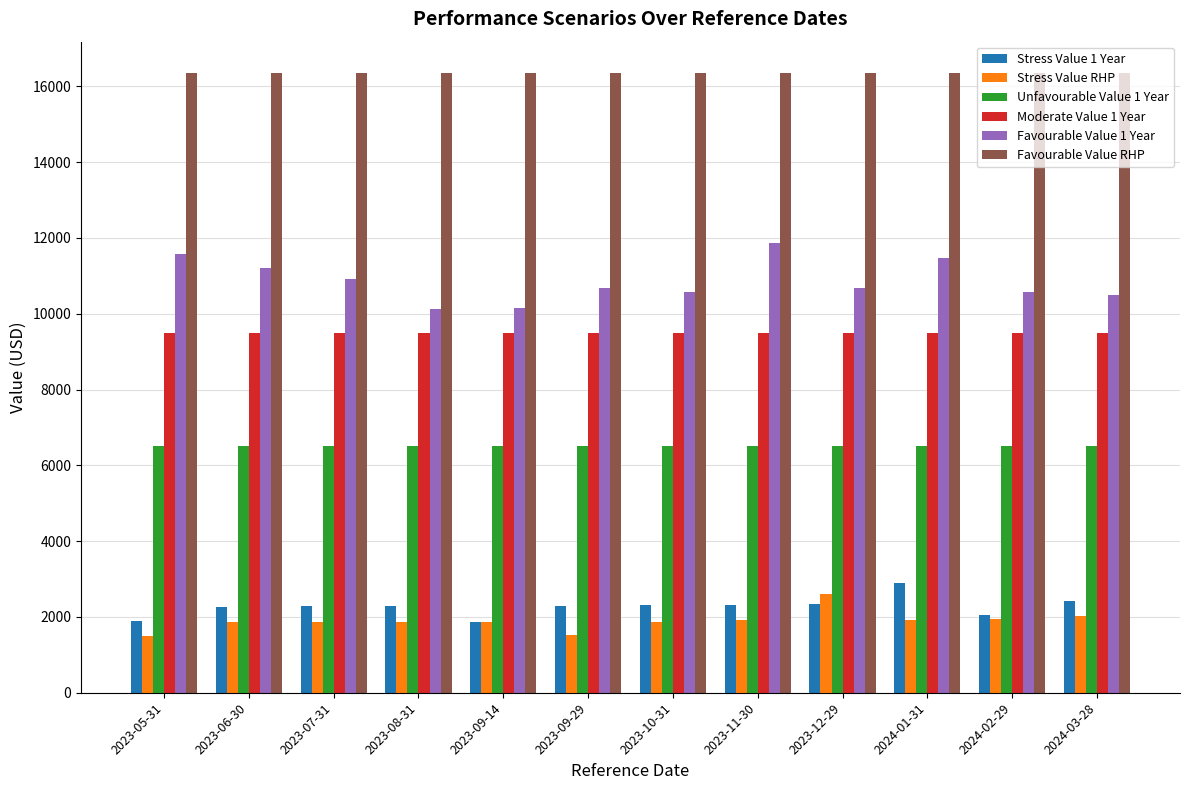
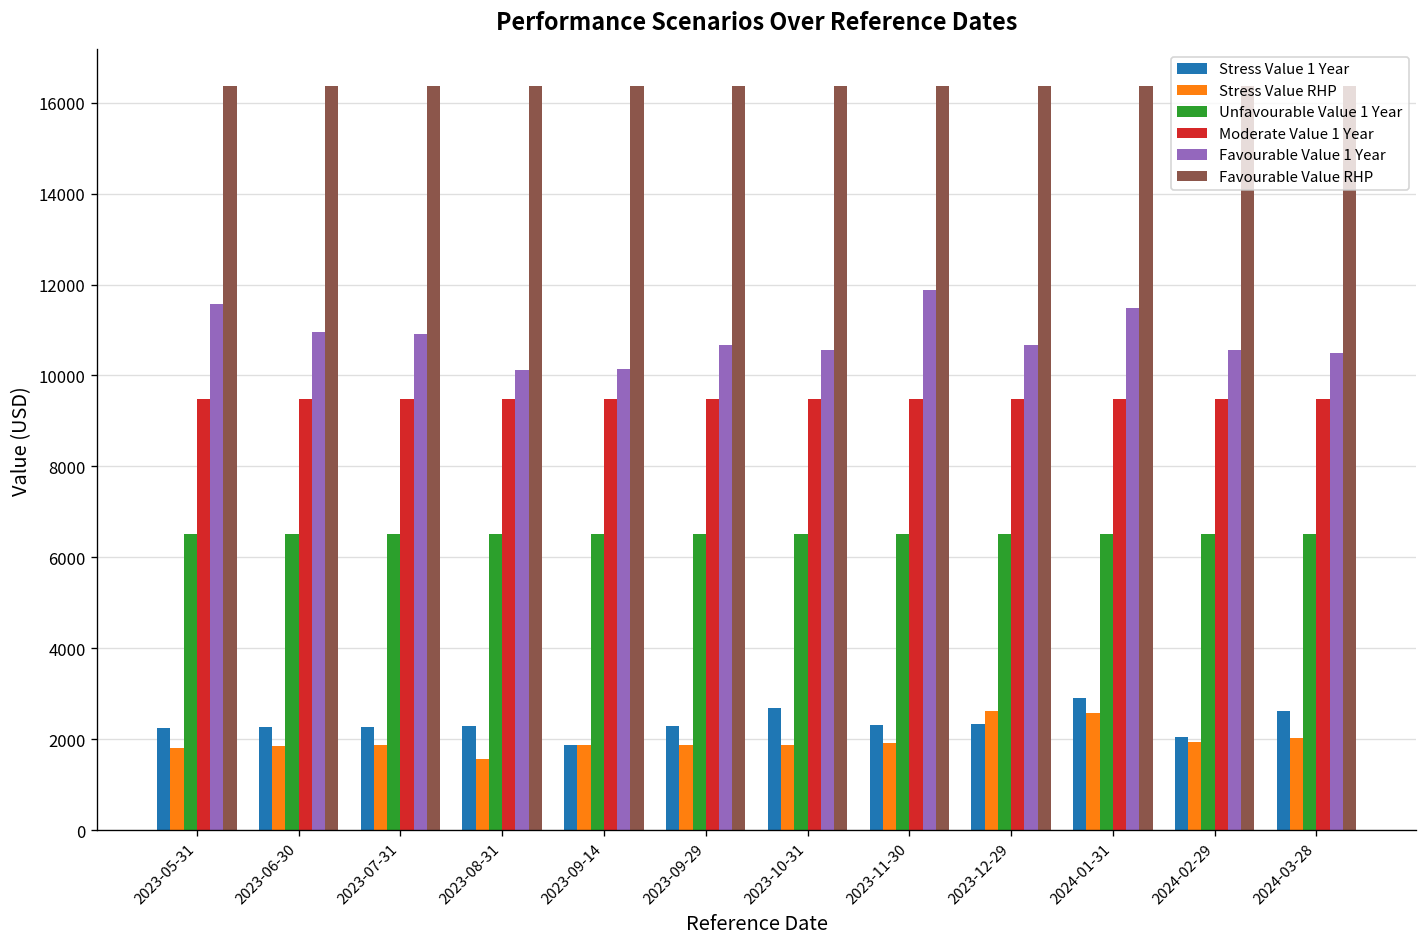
Stress Value 1 Year, 2023-05-31: 1900 -> 2300
Stress Value RHP, 2023-05-31: 1500 -> 1800
Favourable Value 1 Year, 2023-06-30: 11200 -> 11000
Stress Value RHP, 2023-08-31: 1900 -> 1600
Stress Value RHP, 2023-09-29: 1500 -> 1900
Stress Value 1 Year, 2023-10-31: 2300 -> 2700
Stress Value RHP, 2024-01-31: 1900 -> 2600
Stress Value 1 Year, 2024-03-28: 2400 -> 2600
